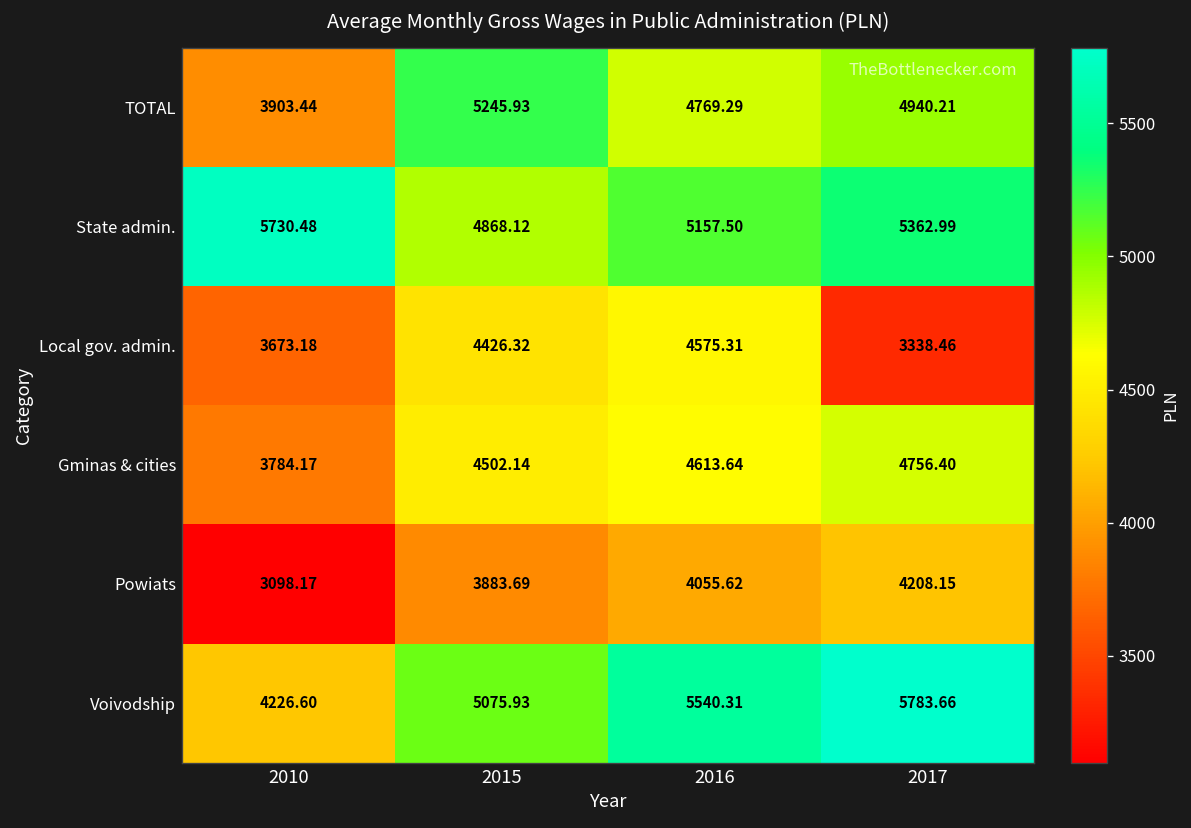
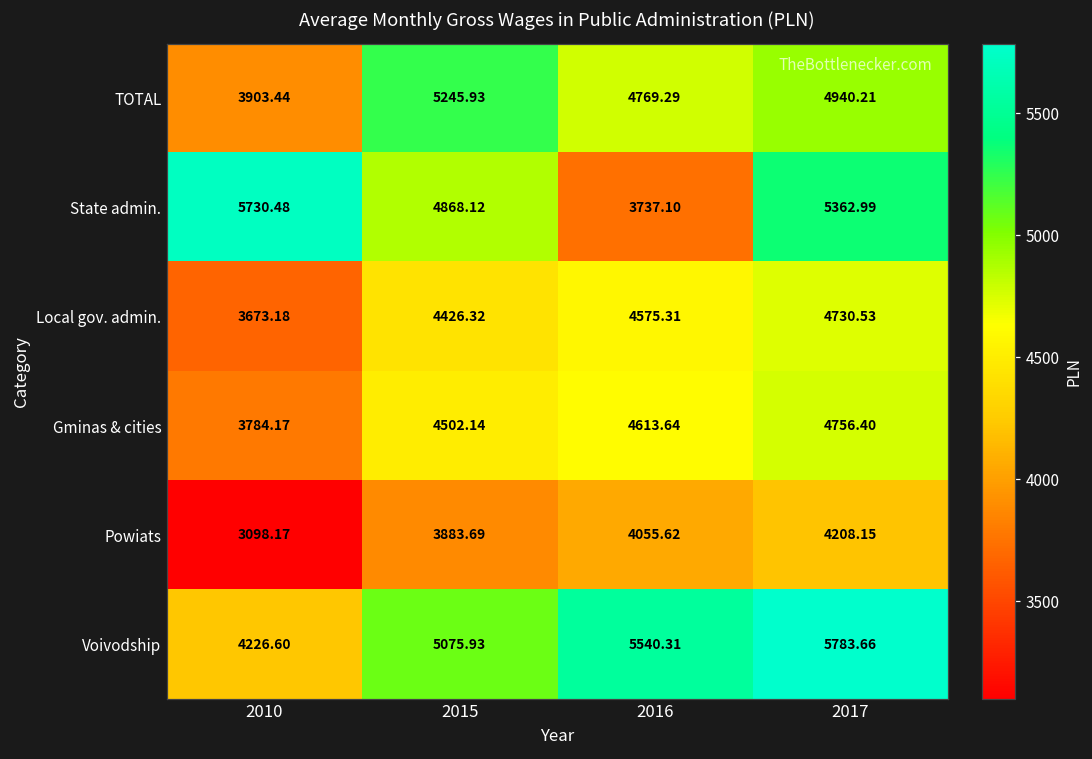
State admin., 2016: 5157.50 -> 3737.10
Local gov. admin., 2017: 3338.46 -> 4730.53
